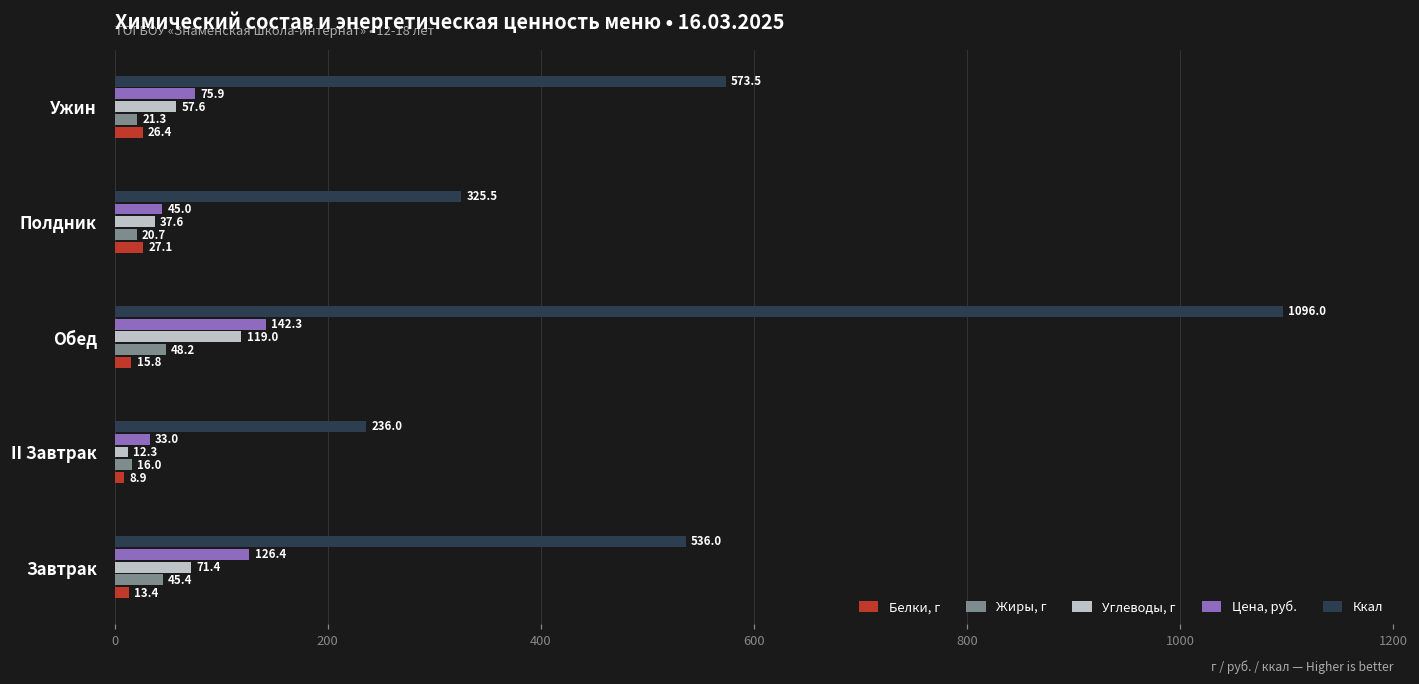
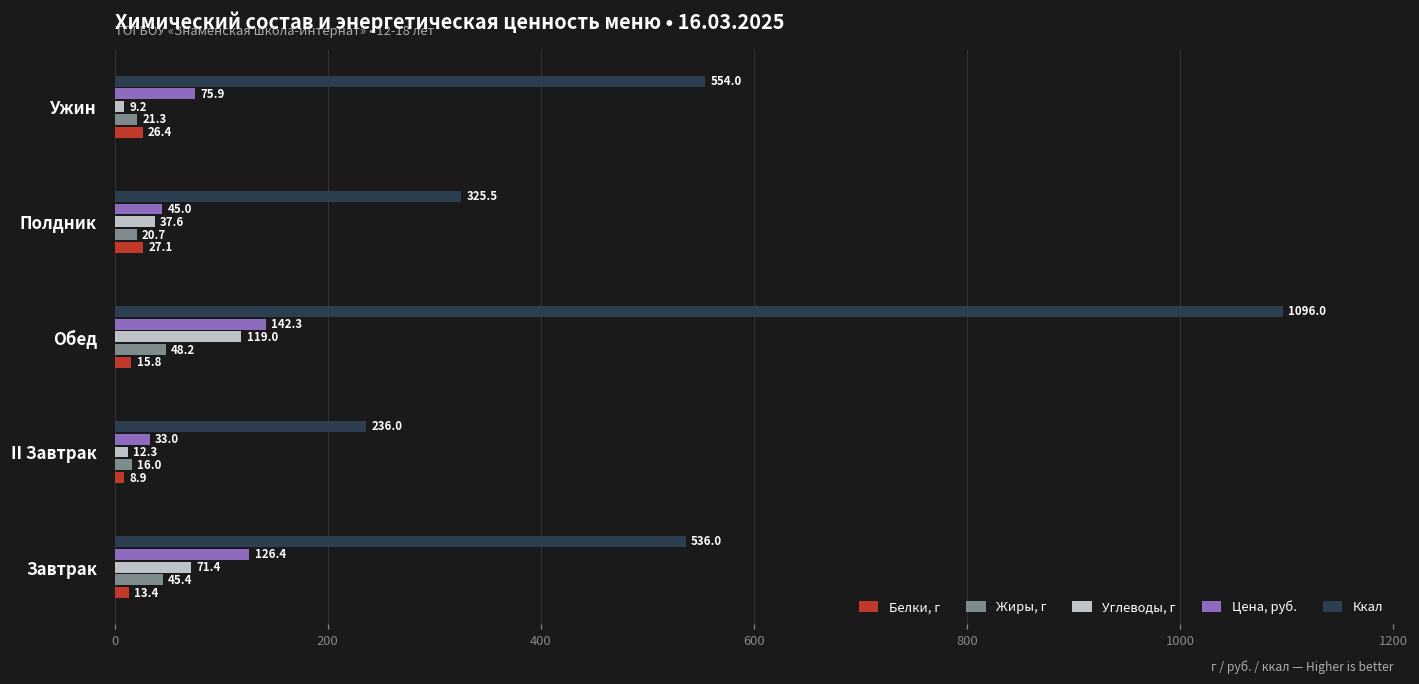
Ккал, Ужин: 573.5 -> 554.0
Углеводы, г, Ужин: 57.6 -> 9.2
